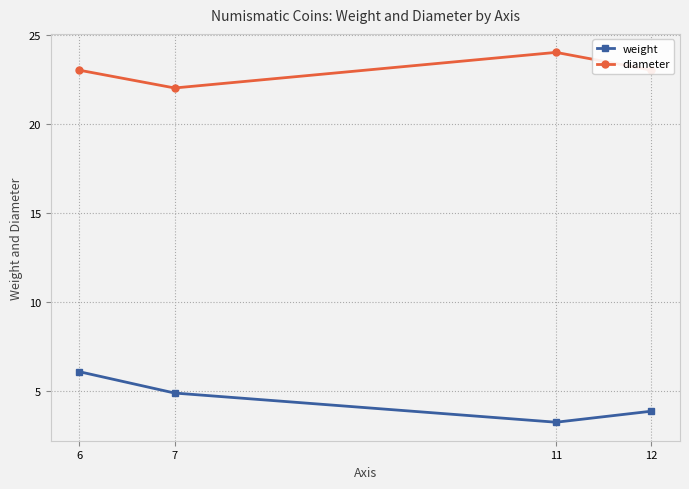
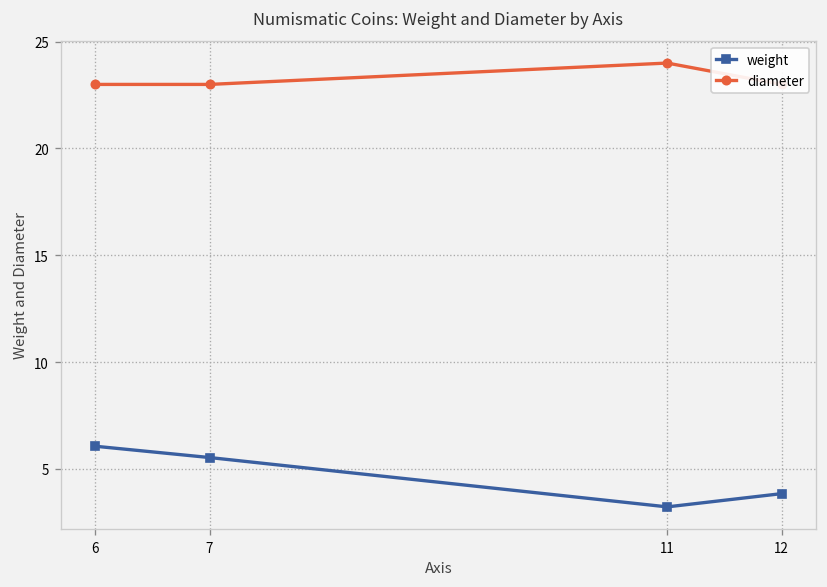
weight, 7: 4.9 -> 5.5
diameter, 7: 22 -> 23
